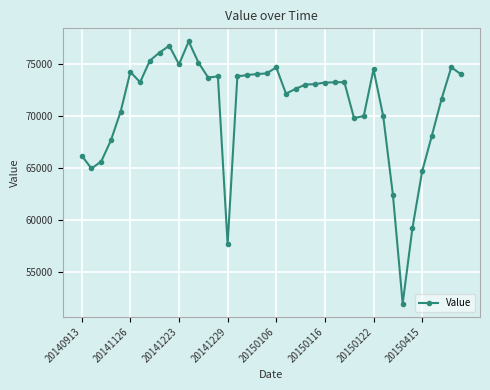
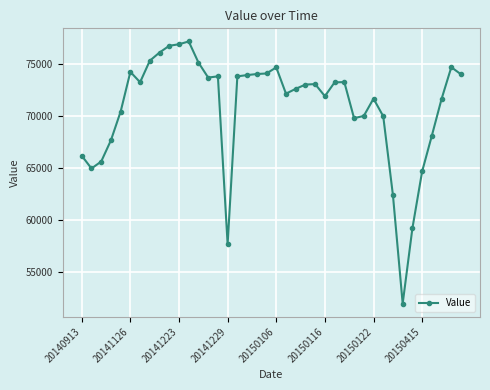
20141223: 75000 -> 76900
20150116: 73200 -> 71900
20150122: 74500 -> 71700
